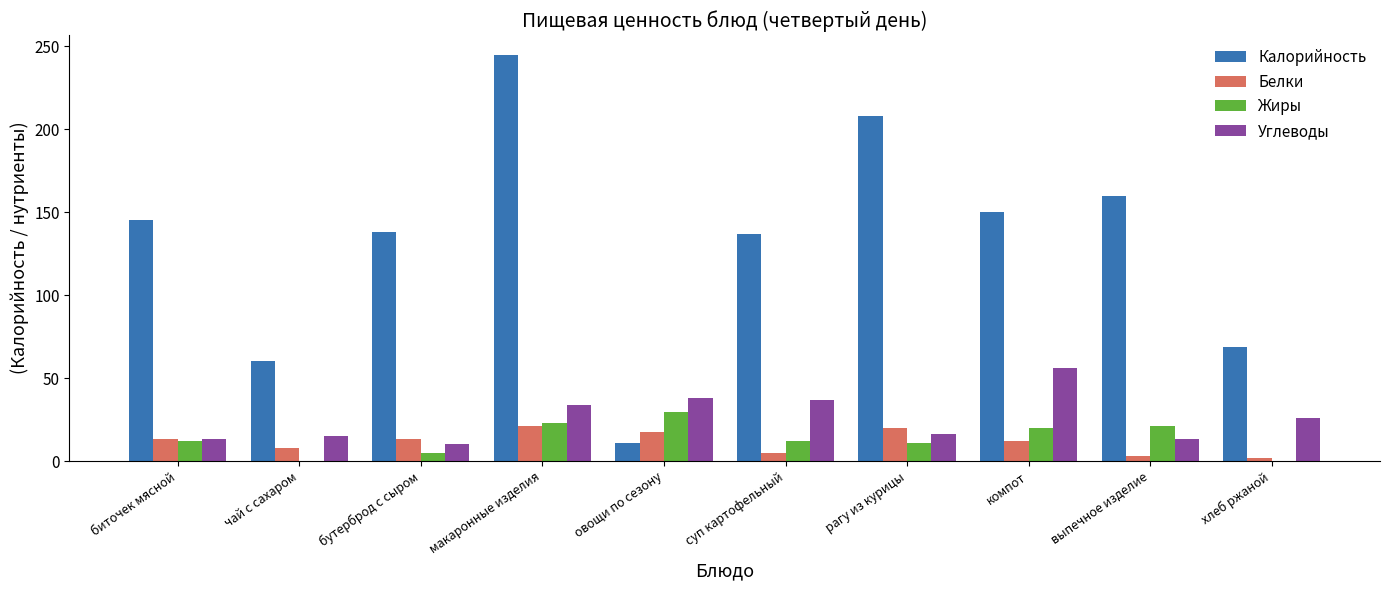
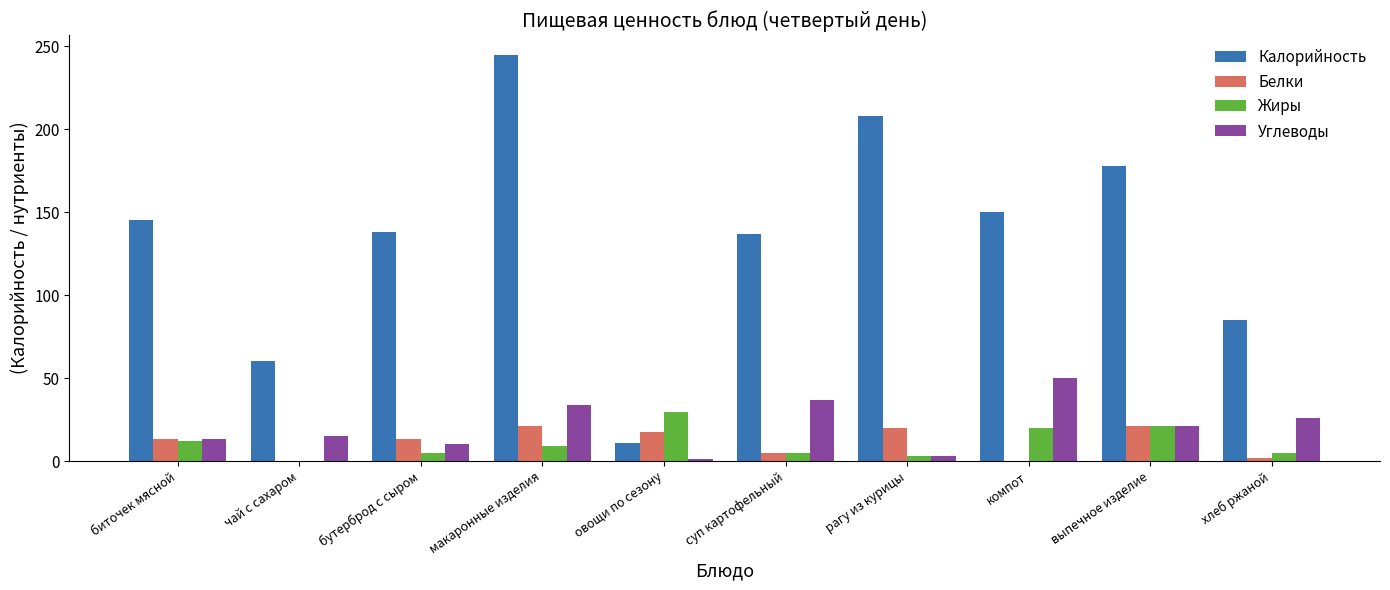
Белки, чай с сахаром: 8 -> 0
Жиры, макаронные изделия: 23 -> 9
Углеводы, овощи по сезону: 38 -> 2
Жиры, суп картофельный: 12 -> 5
Жиры, рагу из курицы: 11 -> 3
Углеводы, рагу из курицы: 16 -> 3
Белки, компот: 12 -> 0
Углеводы, компот: 56 -> 50
Калорийность, выпечное изделие: 160 -> 178
Белки, выпечное изделие: 3 -> 21
Углеводы, выпечное изделие: 13 -> 21
Калорийность, хлеб ржаной: 69 -> 85
Жиры, хлеб ржаной: 0 -> 5
